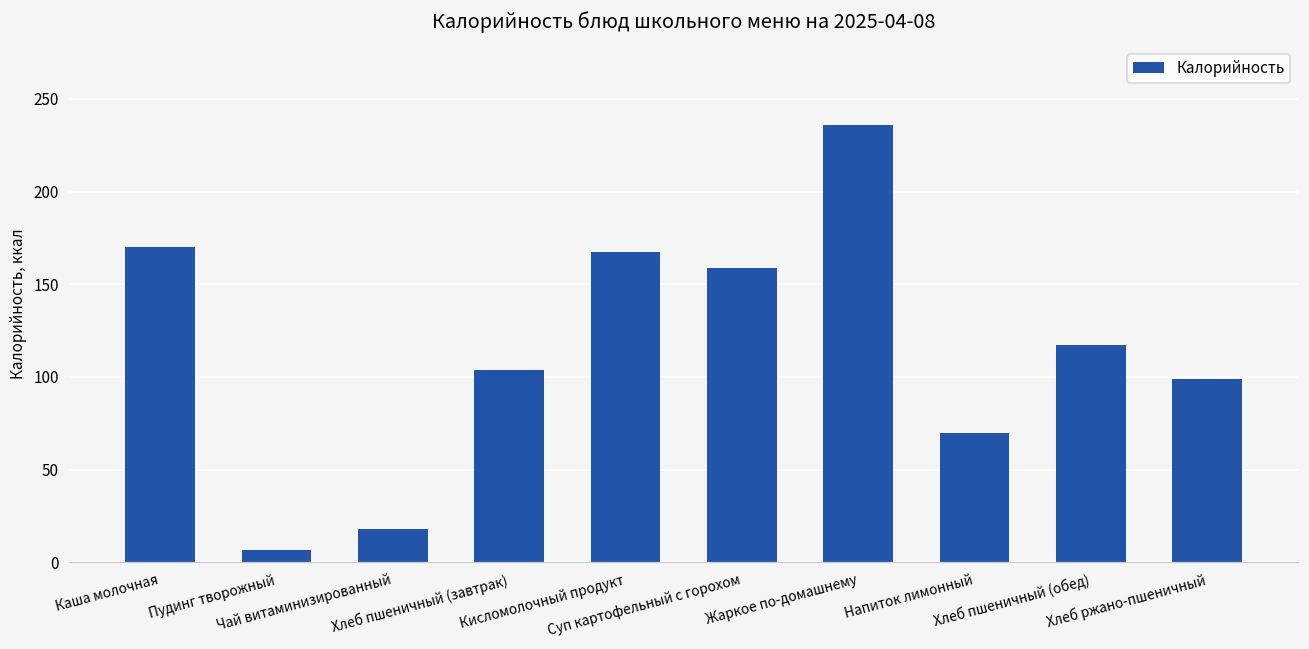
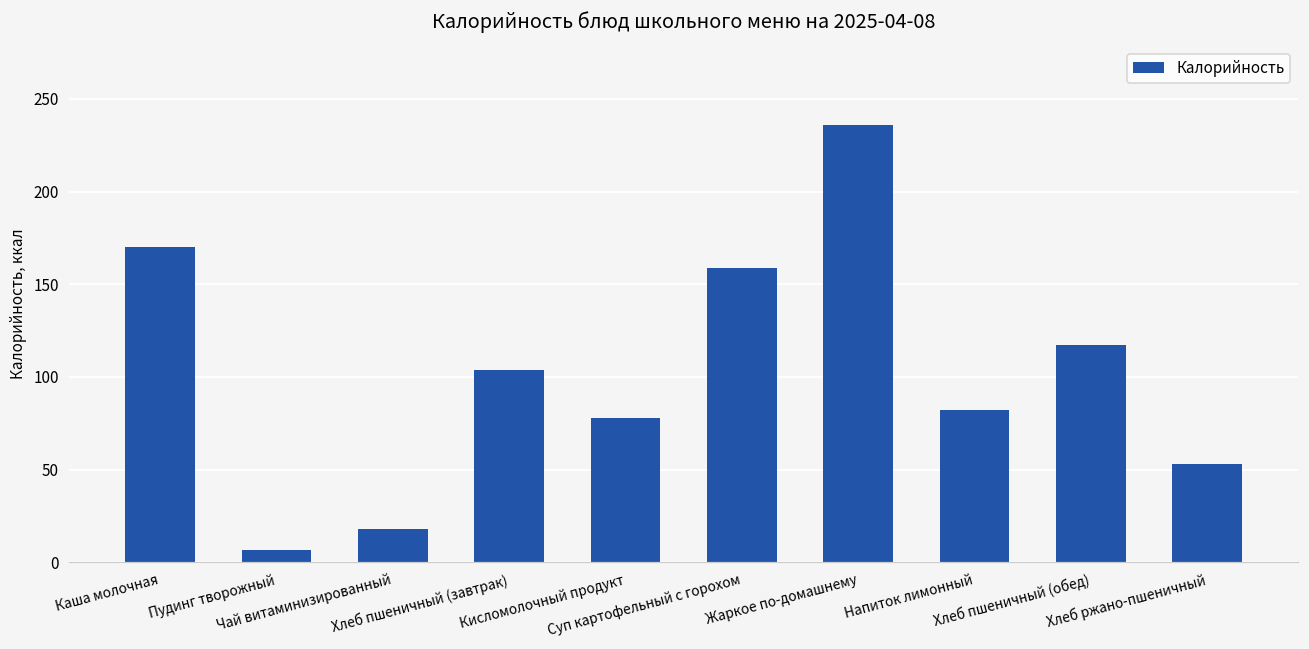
Кисломолочный продукт: 168 -> 78
Напиток лимонный: 70 -> 82
Хлеб ржано-пшеничный: 99 -> 53
